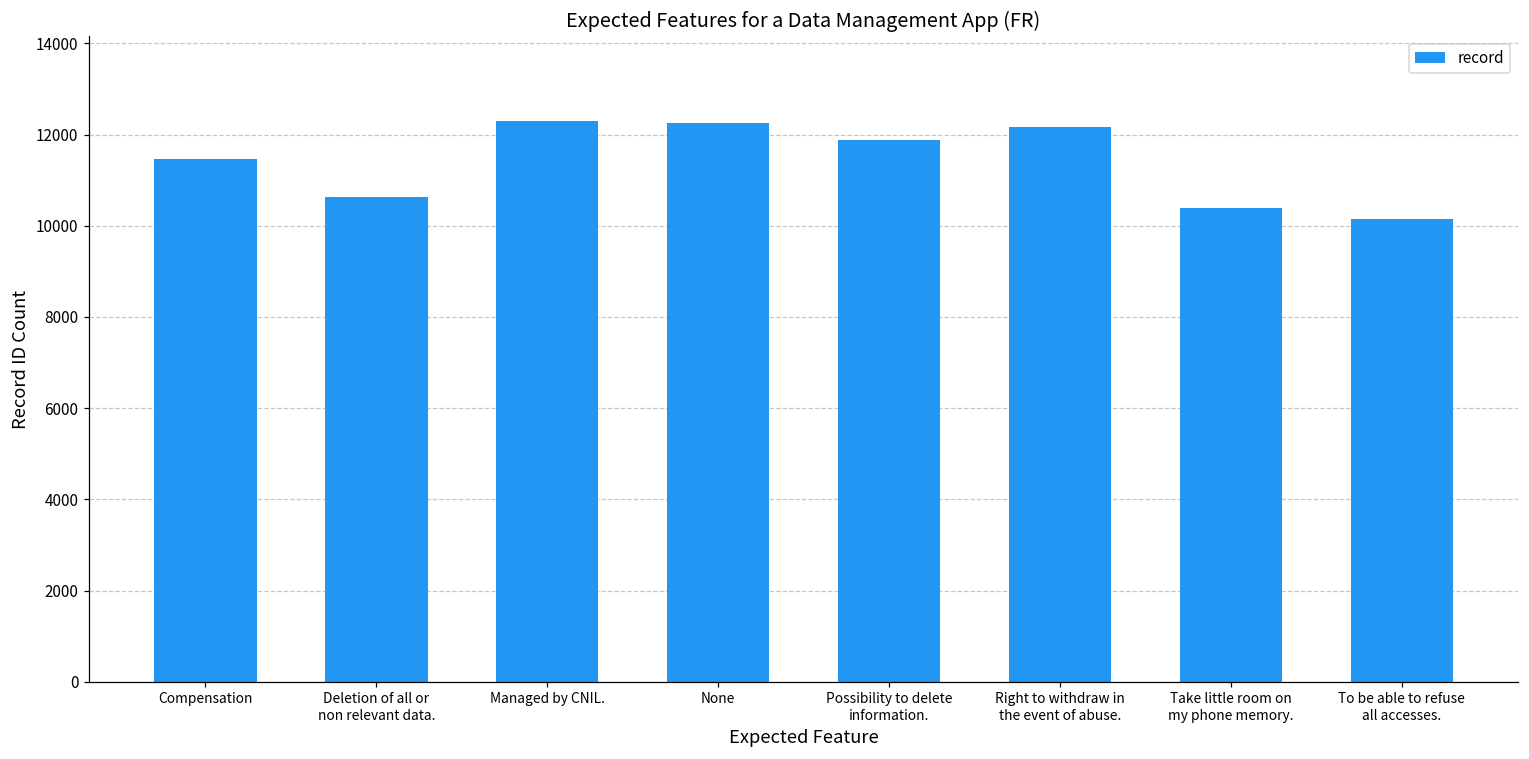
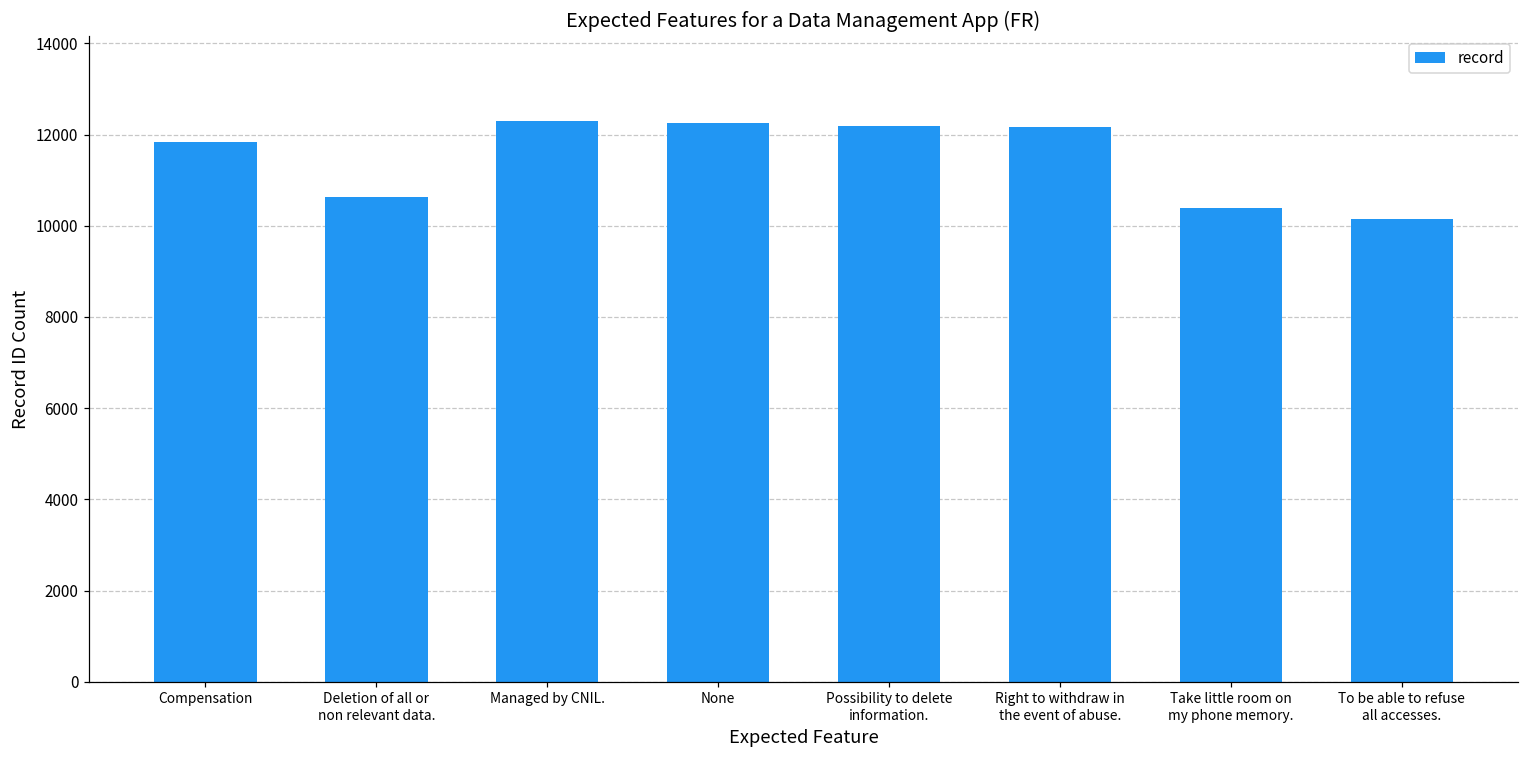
Compensation: 11500 -> 11800
Possibility to delete information.: 11900 -> 12200
